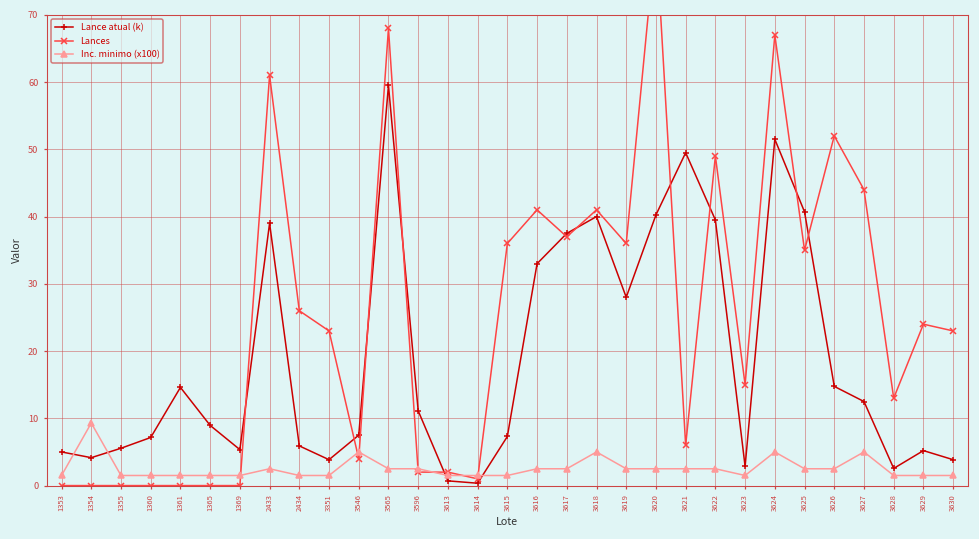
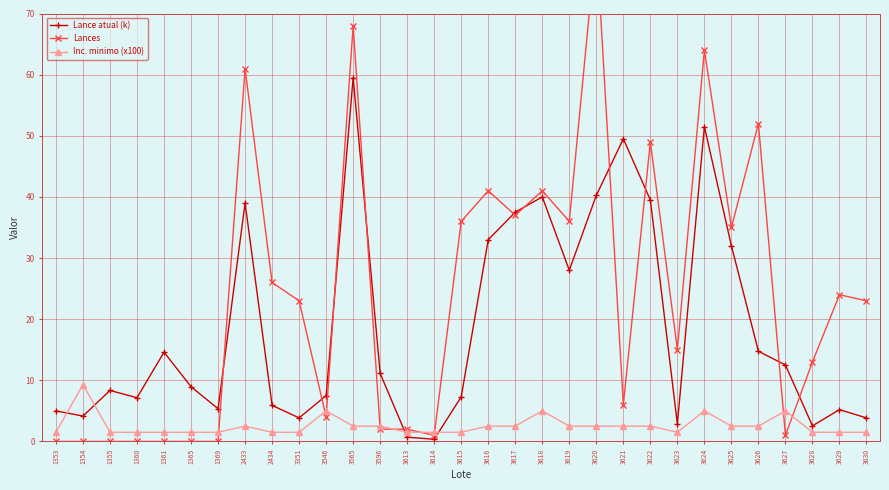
Lance atual (k), 1355: 6 -> 8
Lances, 3624: 67 -> 64
Lance atual (k), 3625: 41 -> 32
Lances, 3627: 44 -> 1
